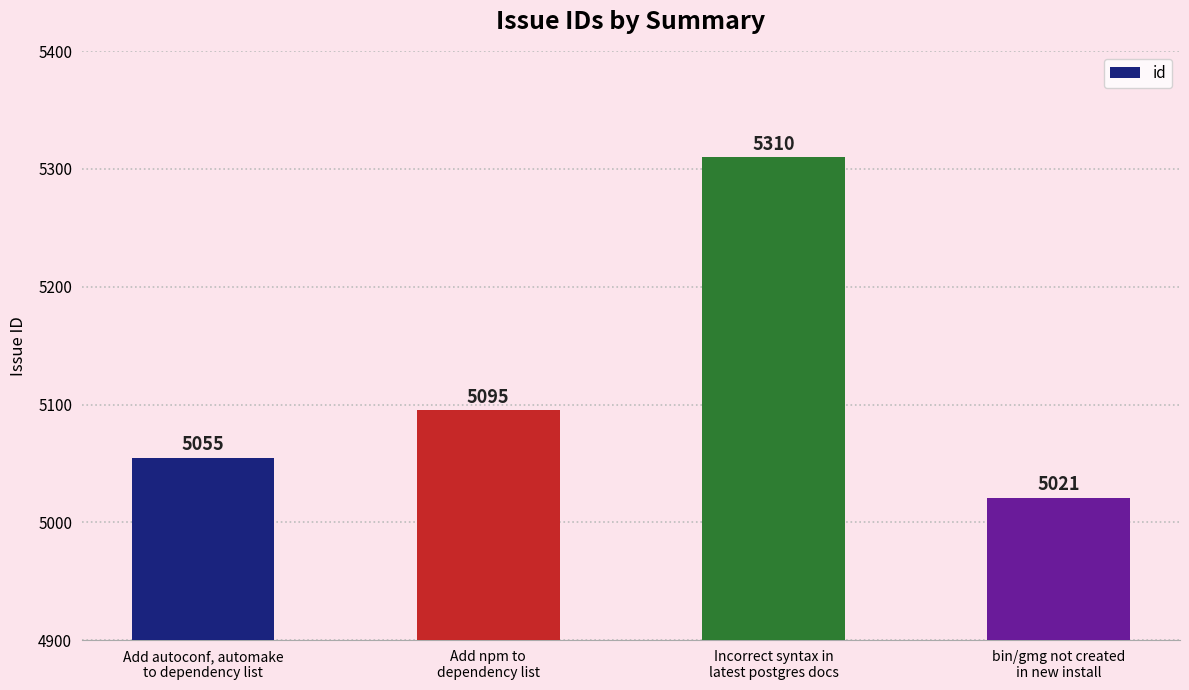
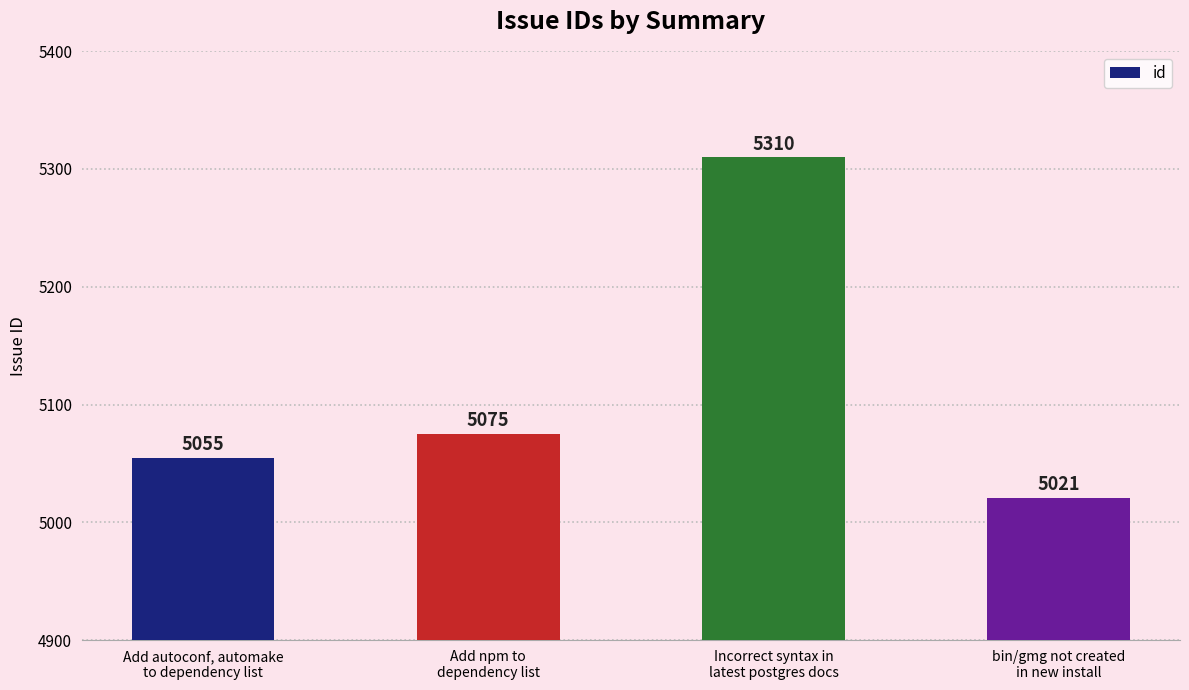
Add npm to dependency list: 5095 -> 5075
